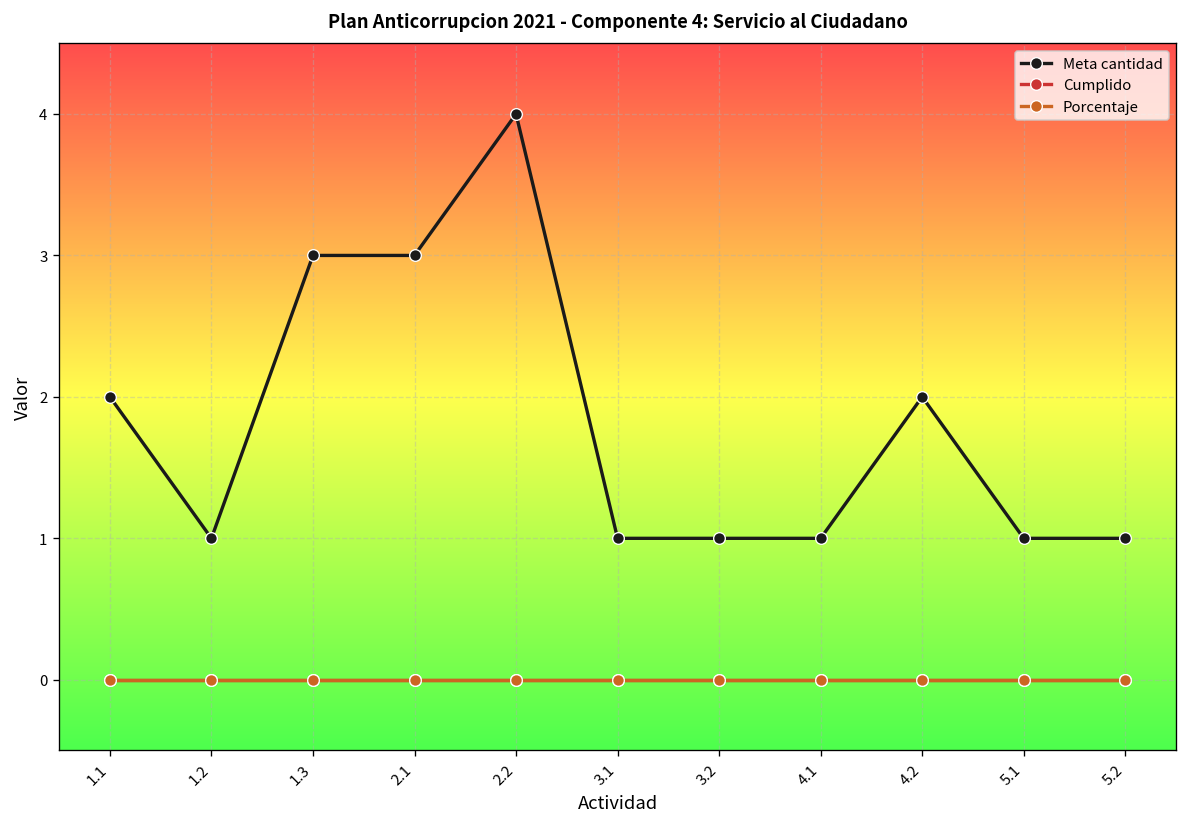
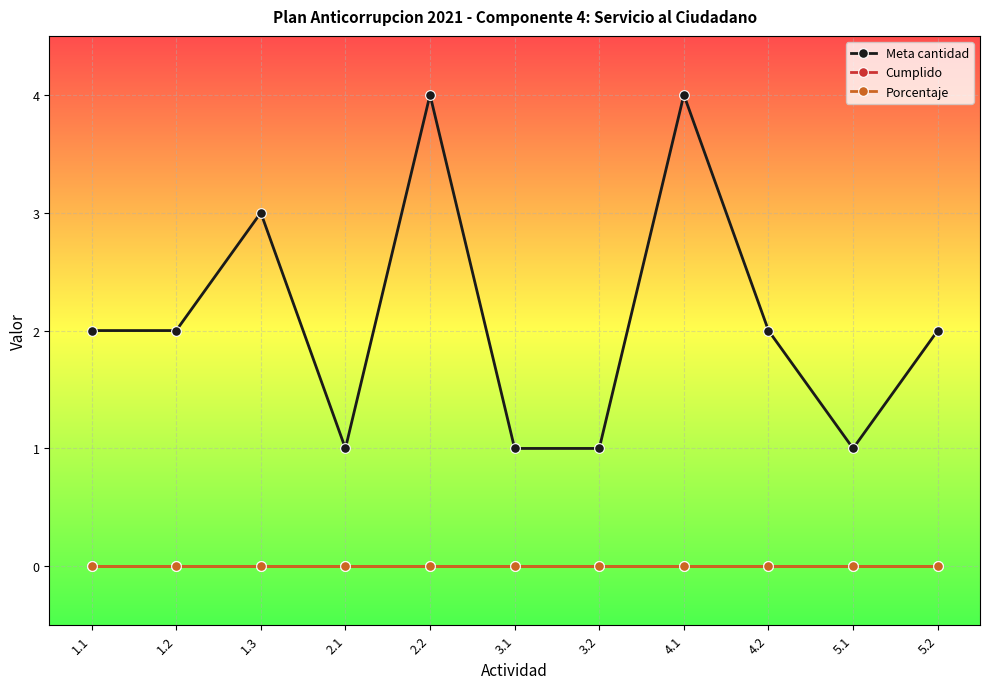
Meta cantidad, 1.2: 1 -> 2
Meta cantidad, 2.1: 3 -> 1
Meta cantidad, 4.1: 1 -> 4
Meta cantidad, 5.2: 1 -> 2
